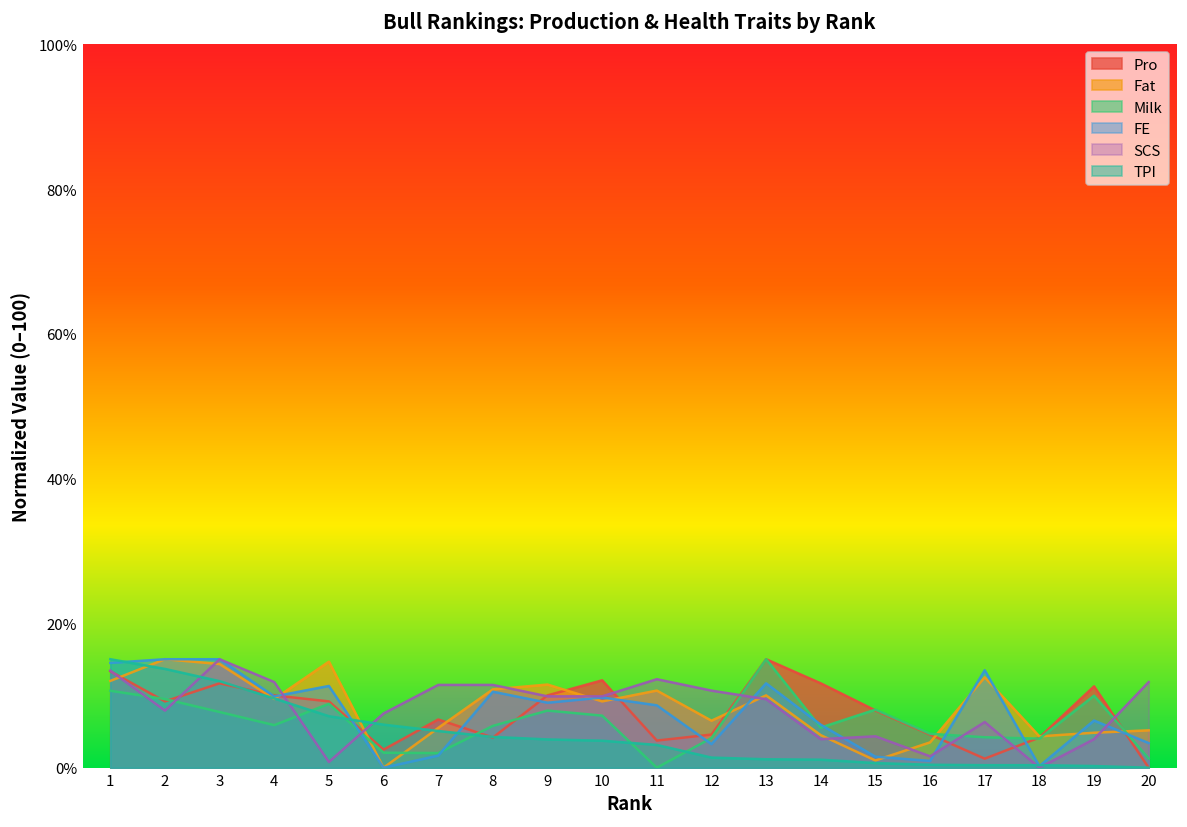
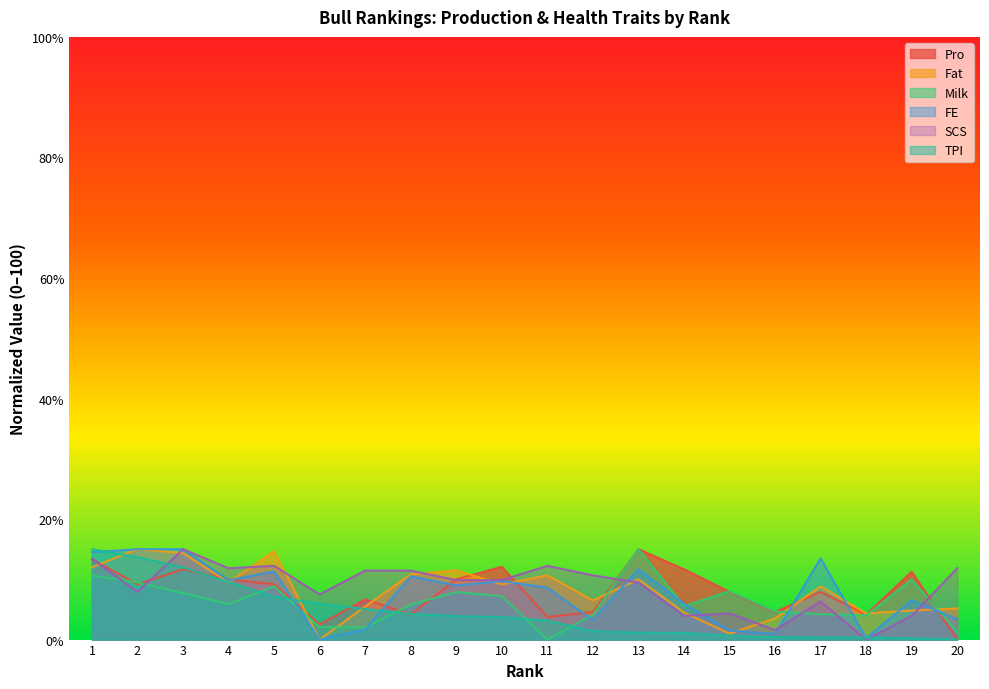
SCS, 5: 1% -> 12%
Pro, 17: 1% -> 8%
Fat, 17: 13% -> 9%
